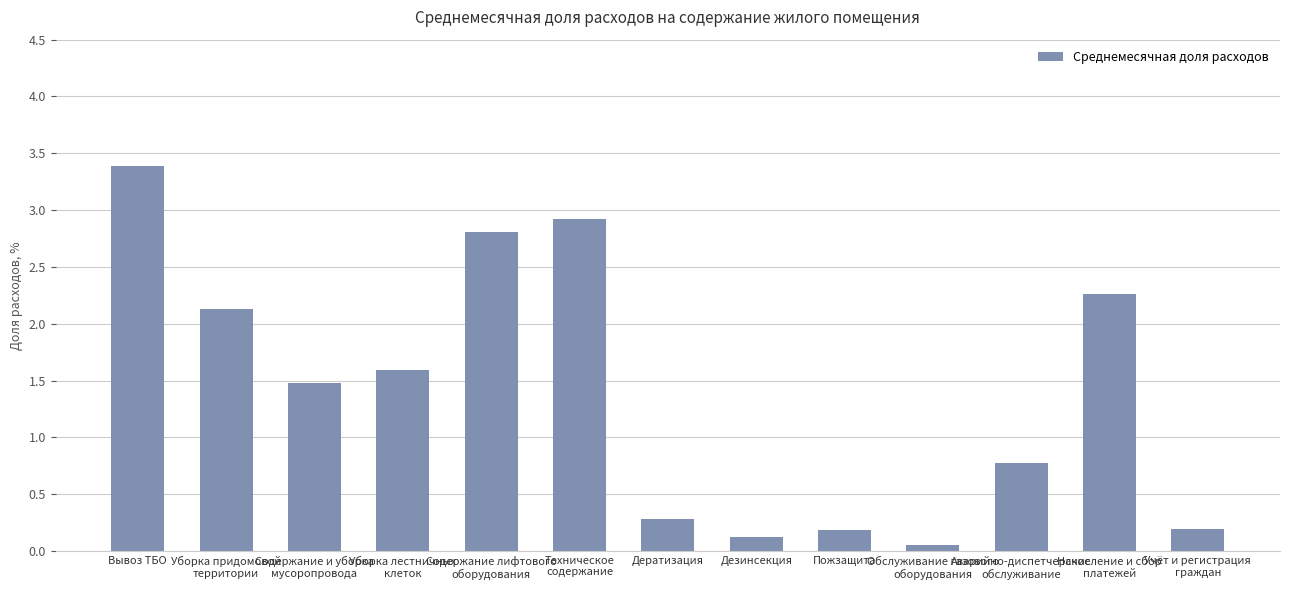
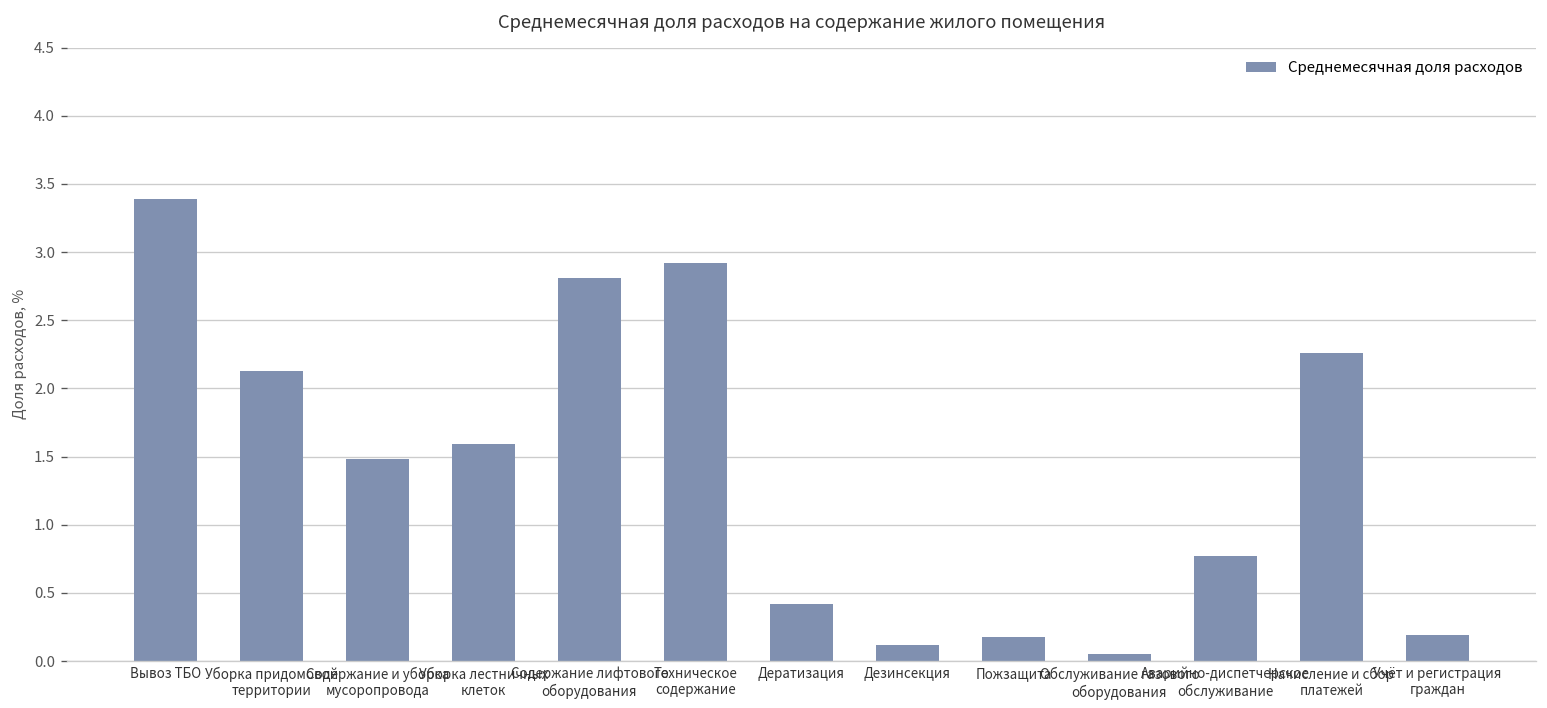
Дератизация: 0.28 -> 0.42
